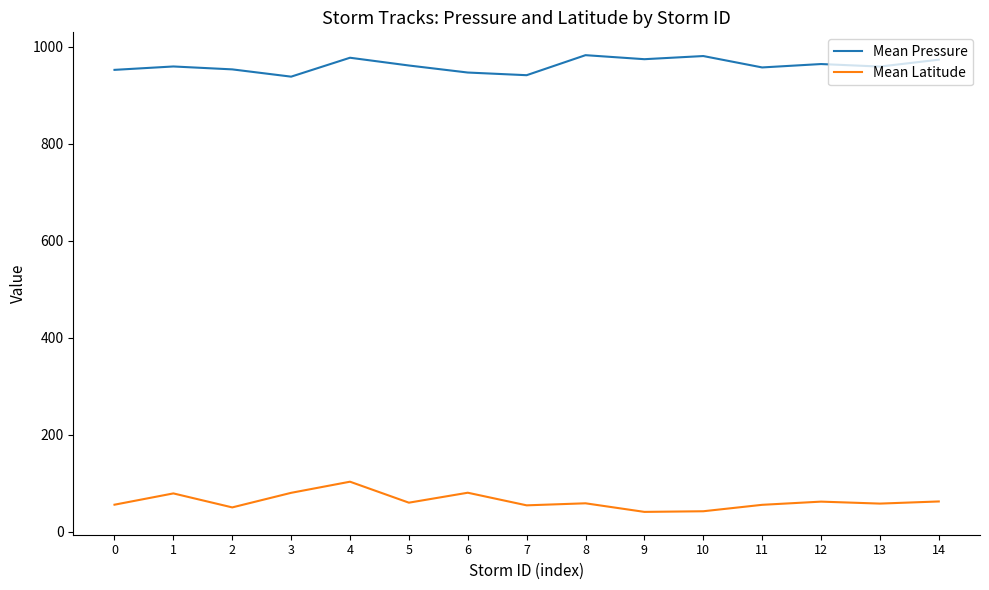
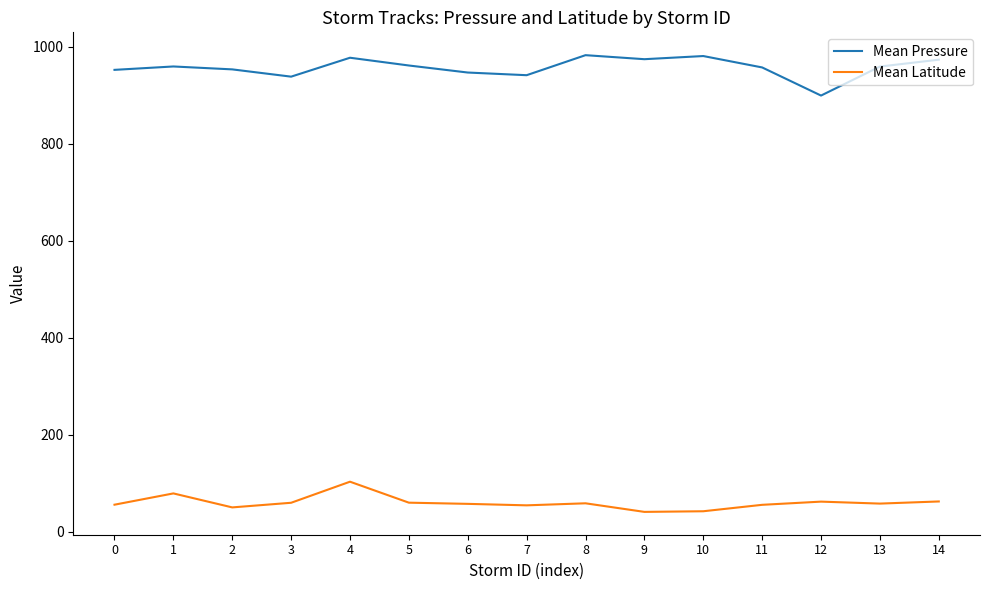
Mean Latitude, 3: 80 -> 60
Mean Latitude, 6: 80 -> 60
Mean Pressure, 12: 960 -> 900
